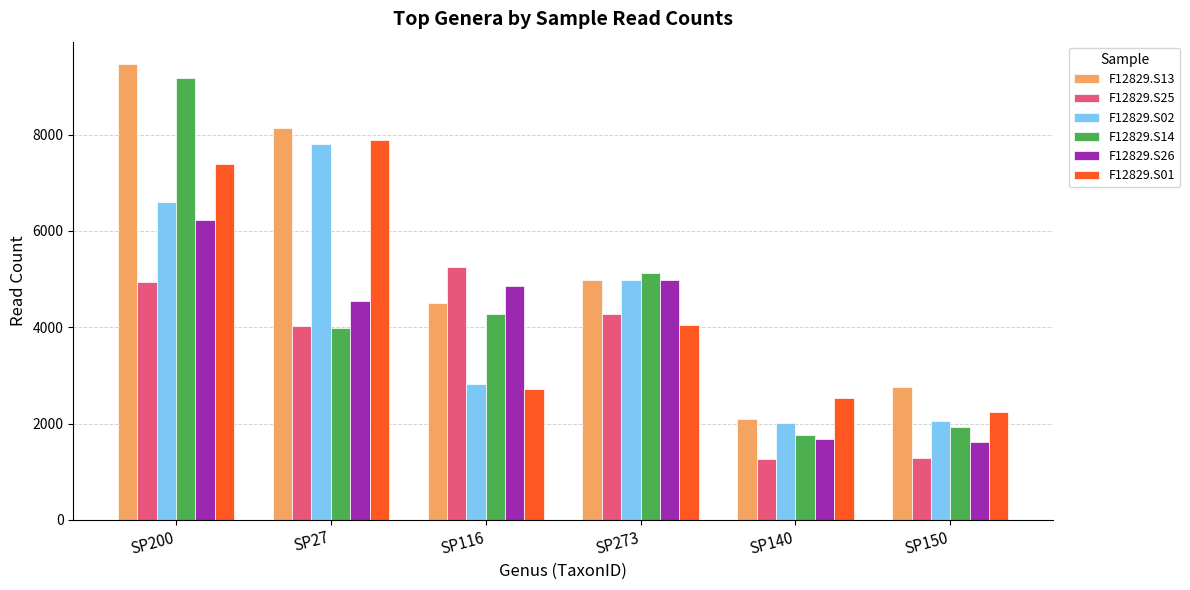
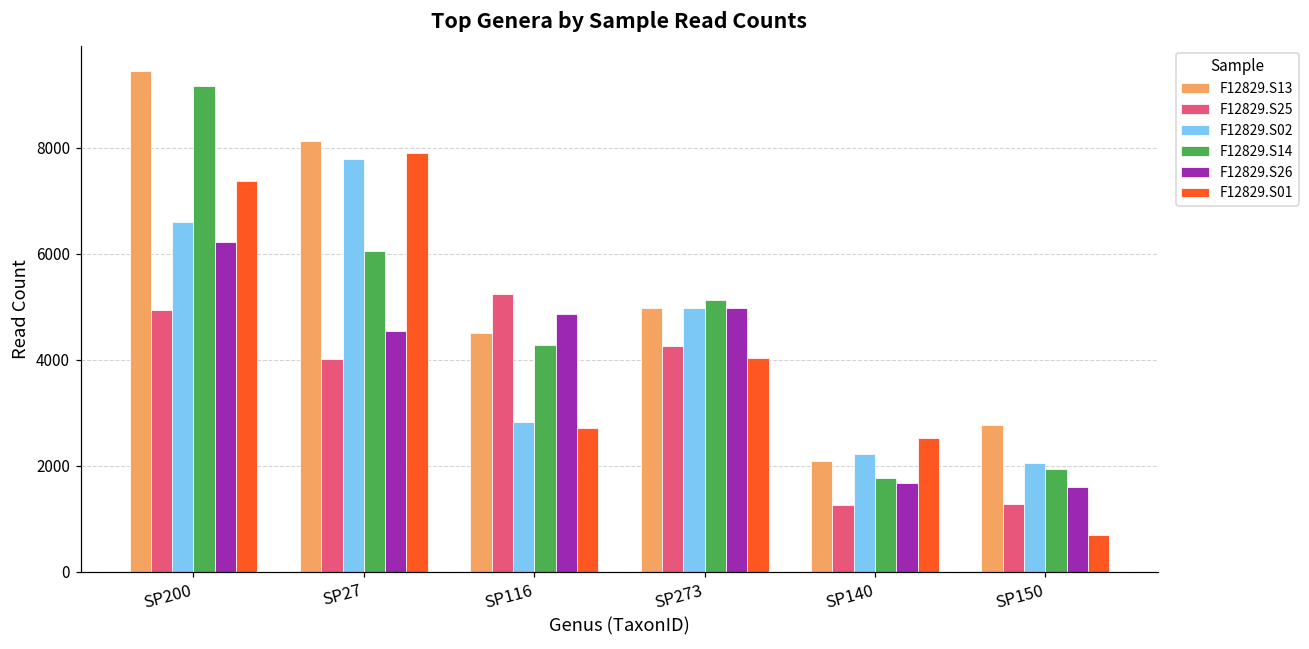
F12829.S14, SP27: 4000 -> 6100
F12829.S02, SP140: 2000 -> 2200
F12829.S01, SP150: 2200 -> 700
